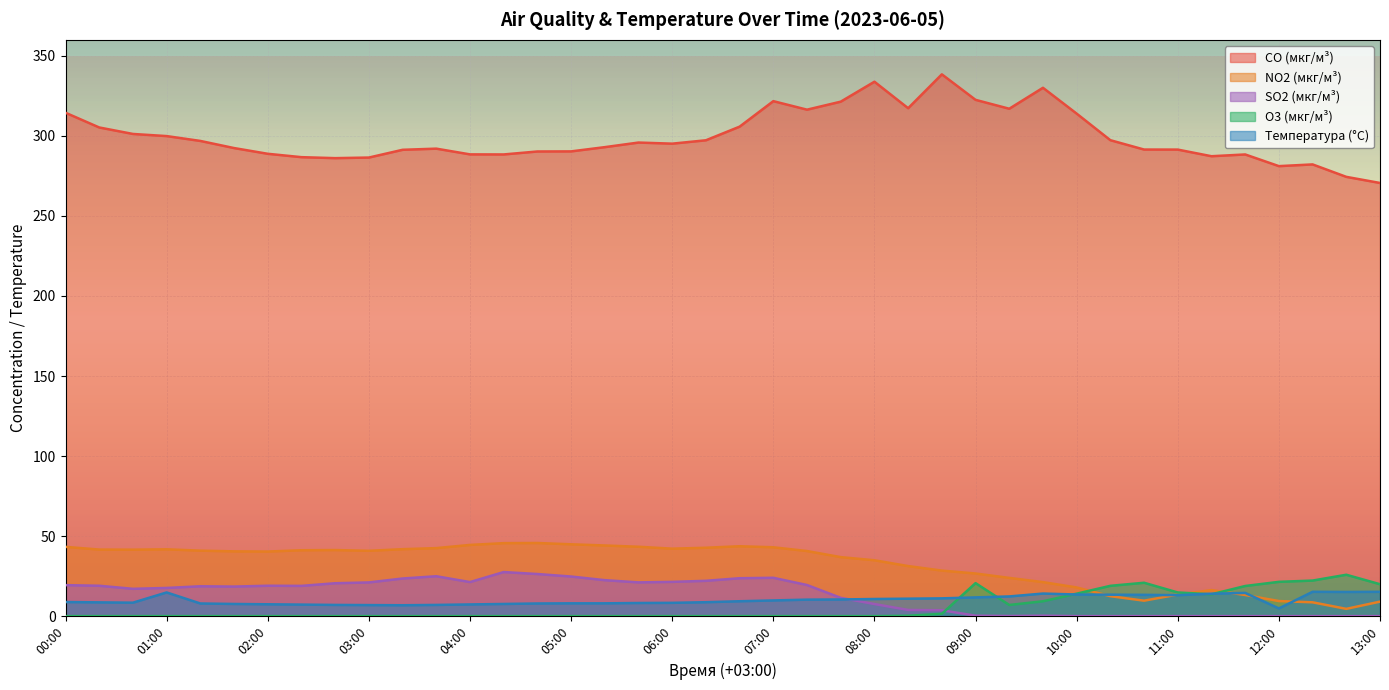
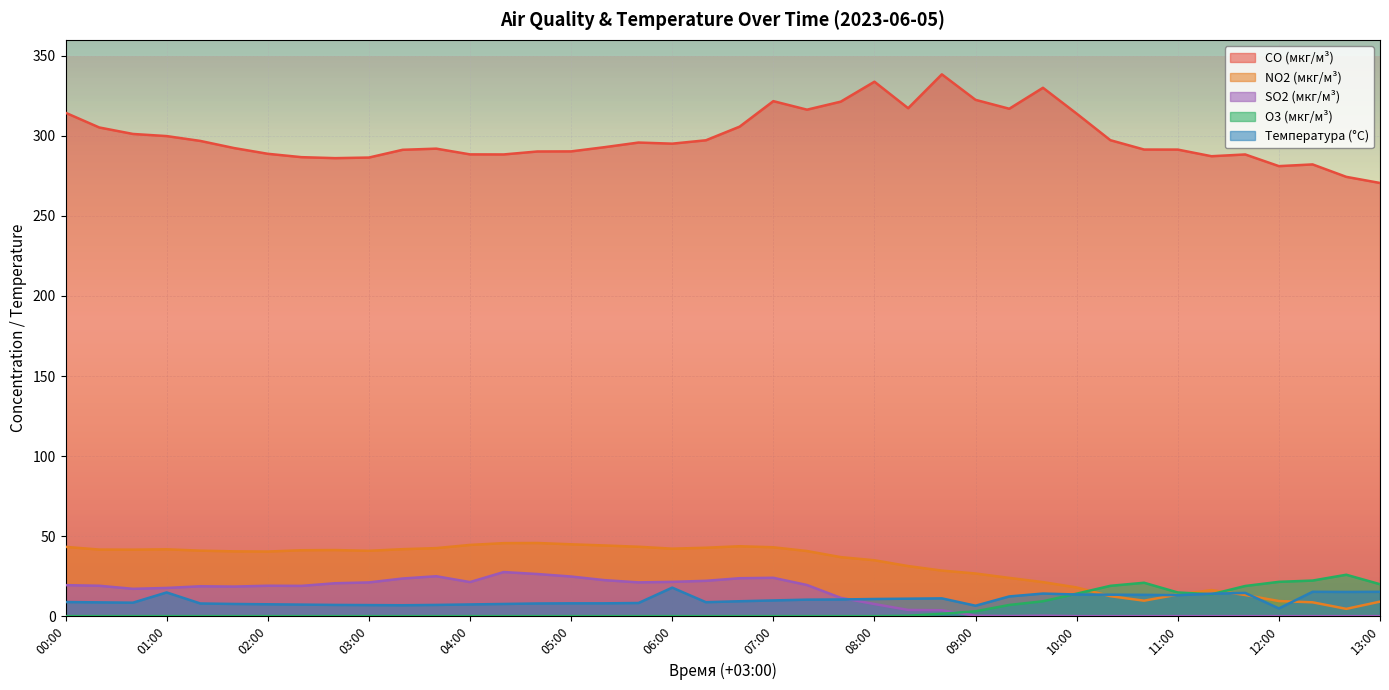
Температура (°C), 06:00: 8 -> 18
O3 (мкг/м³), 09:00: 21 -> 3
Температура (°C), 09:00: 12 -> 7
